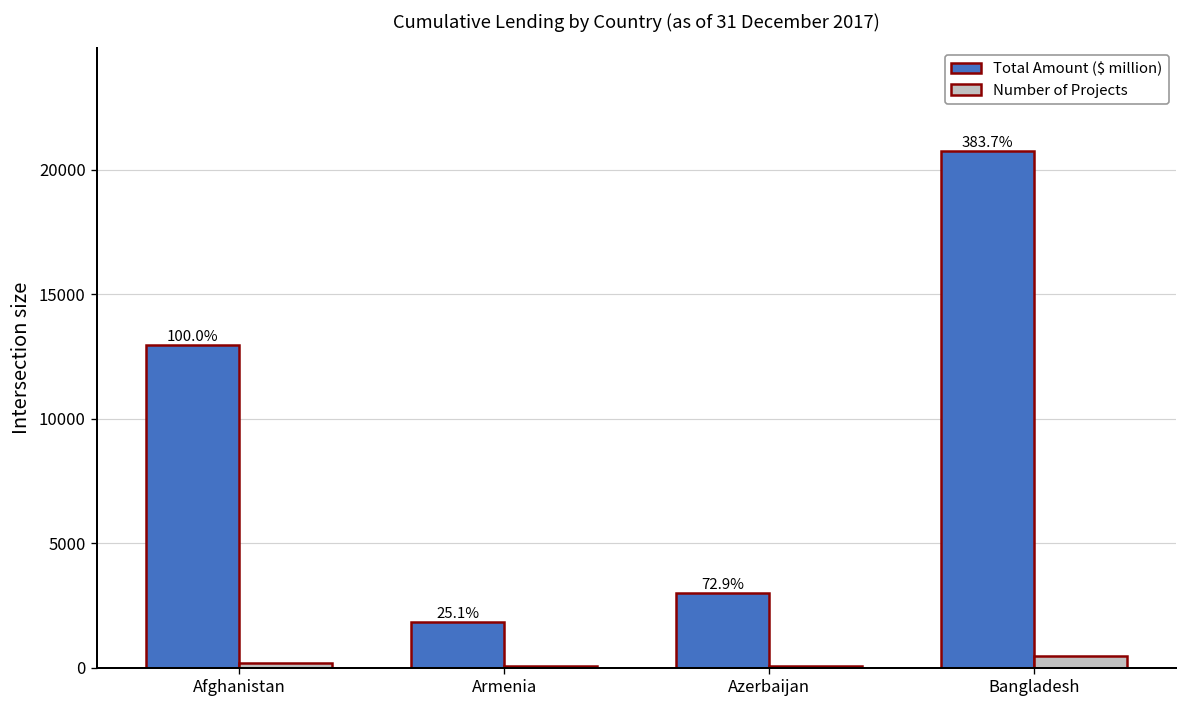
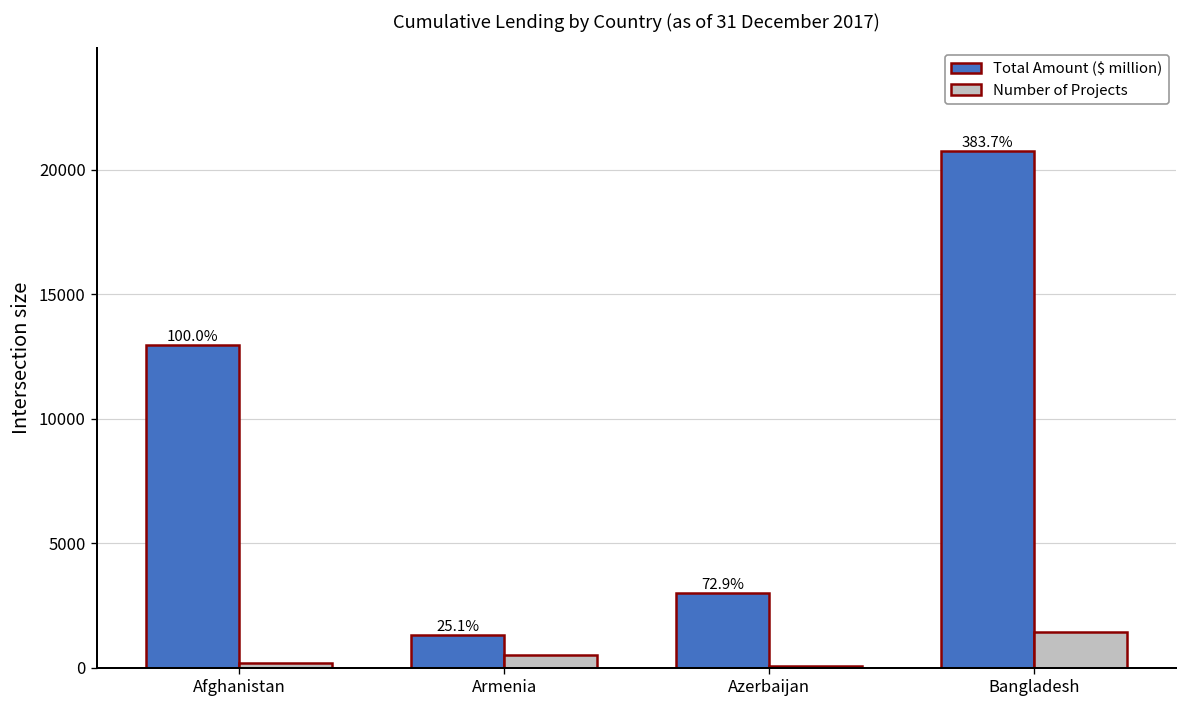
Total Amount ($ million), Armenia: 1800 -> 1300
Number of Projects, Armenia: 100 -> 500
Number of Projects, Bangladesh: 500 -> 1400
